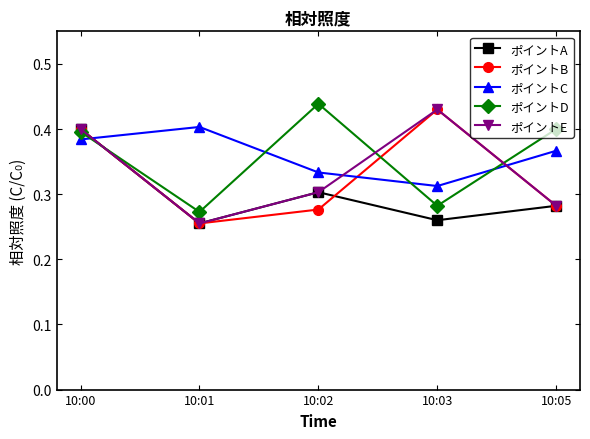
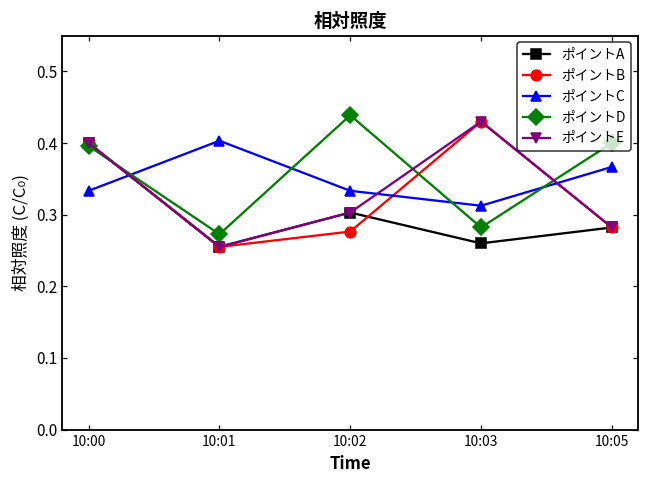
ポイントC, 10:00: 0.38 -> 0.33
